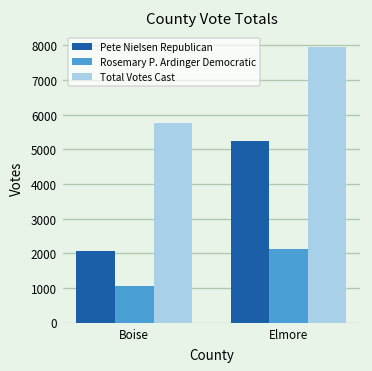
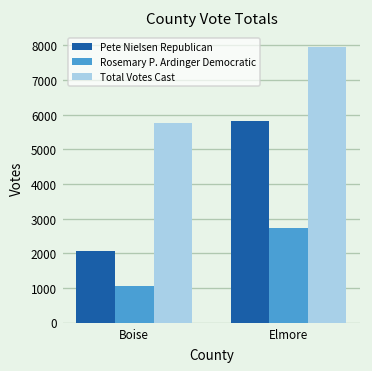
Pete Nielsen Republican, Elmore: 5200 -> 5800
Rosemary P. Ardinger Democratic, Elmore: 2100 -> 2700
